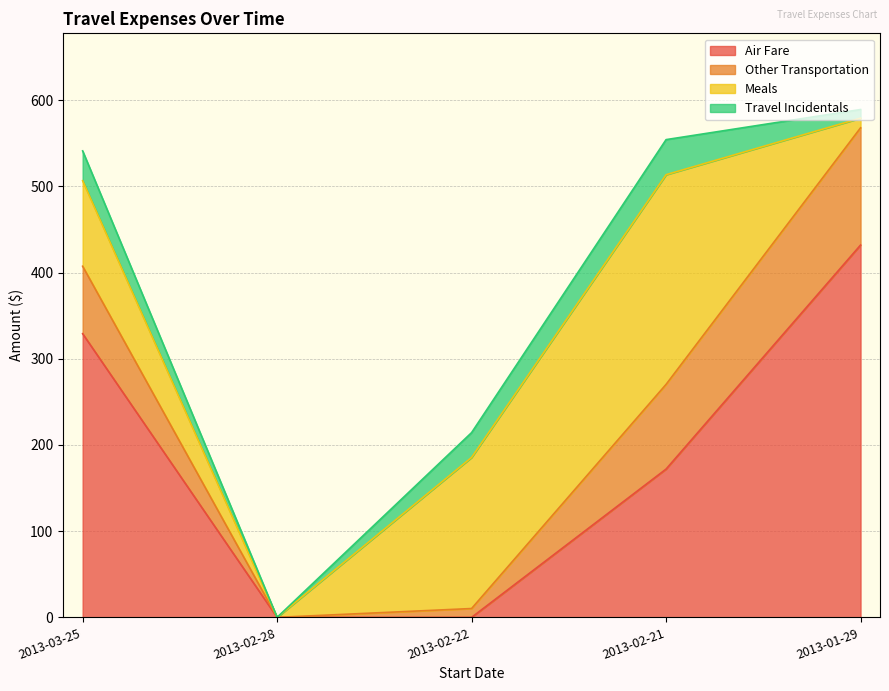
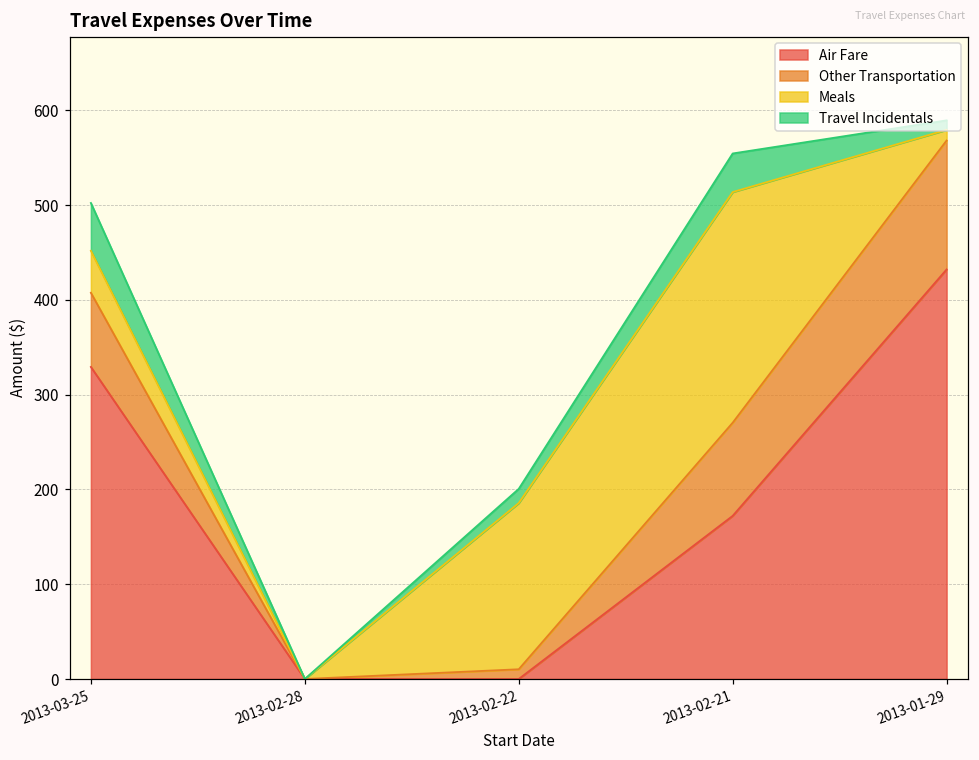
Meals, 2013-03-25: 100 -> 40
Travel Incidentals, 2013-03-25: 30 -> 50
Travel Incidentals, 2013-02-22: 30 -> 20
